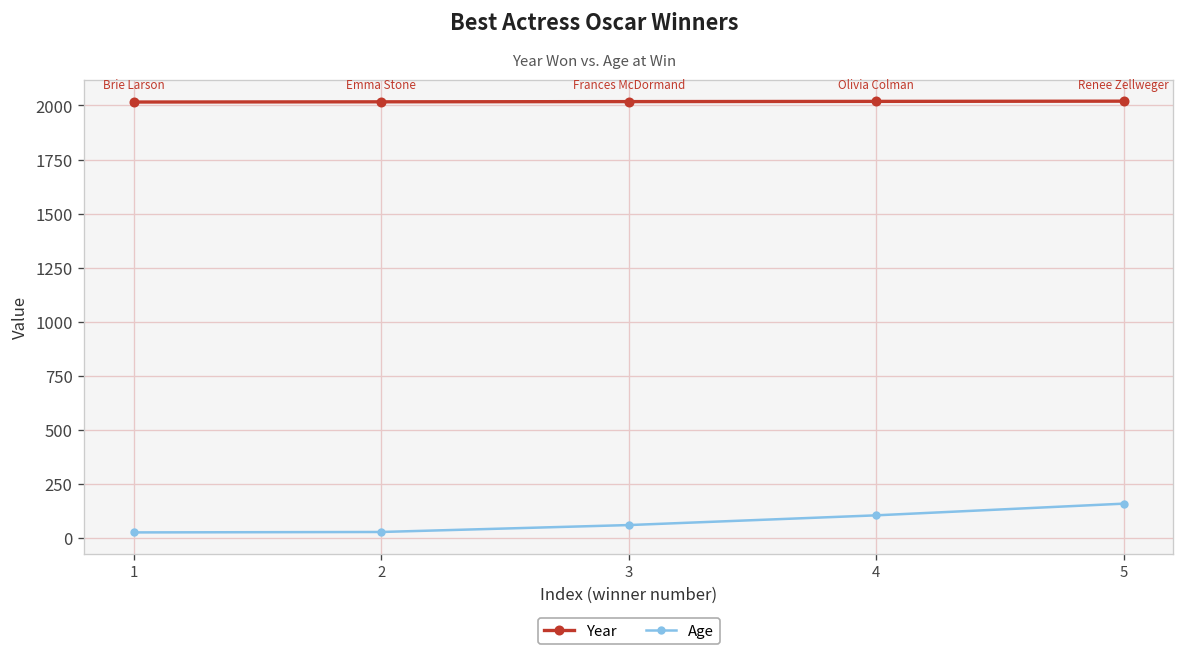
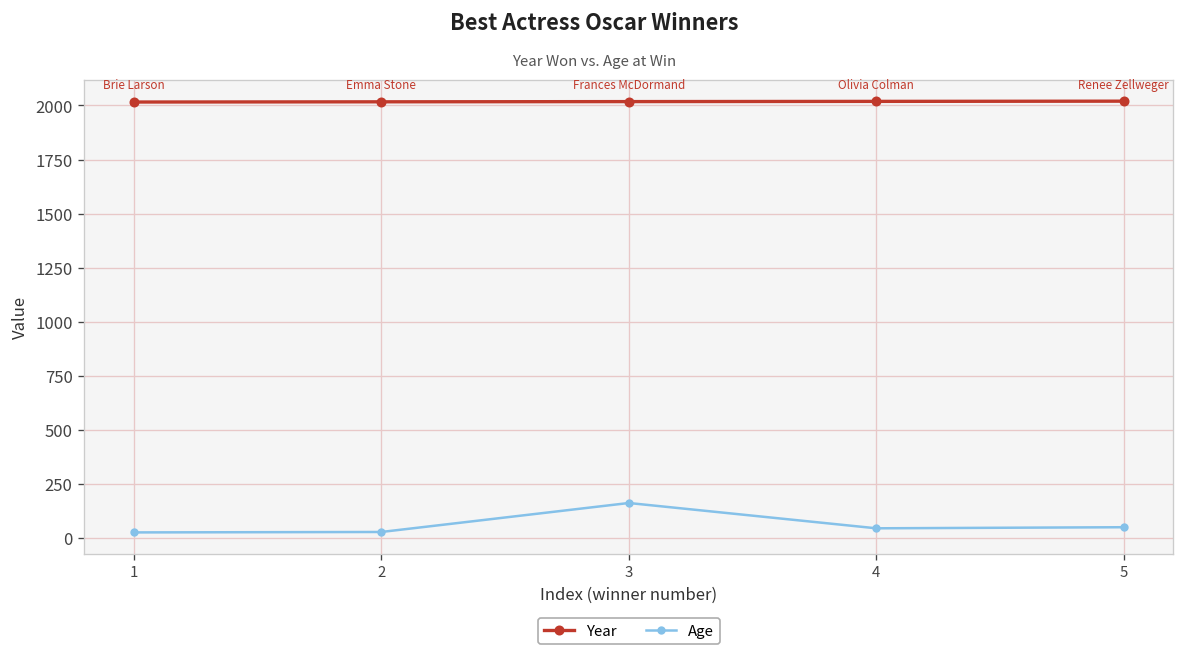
Age, 3: 60 -> 160
Age, 4: 110 -> 50
Age, 5: 160 -> 50
